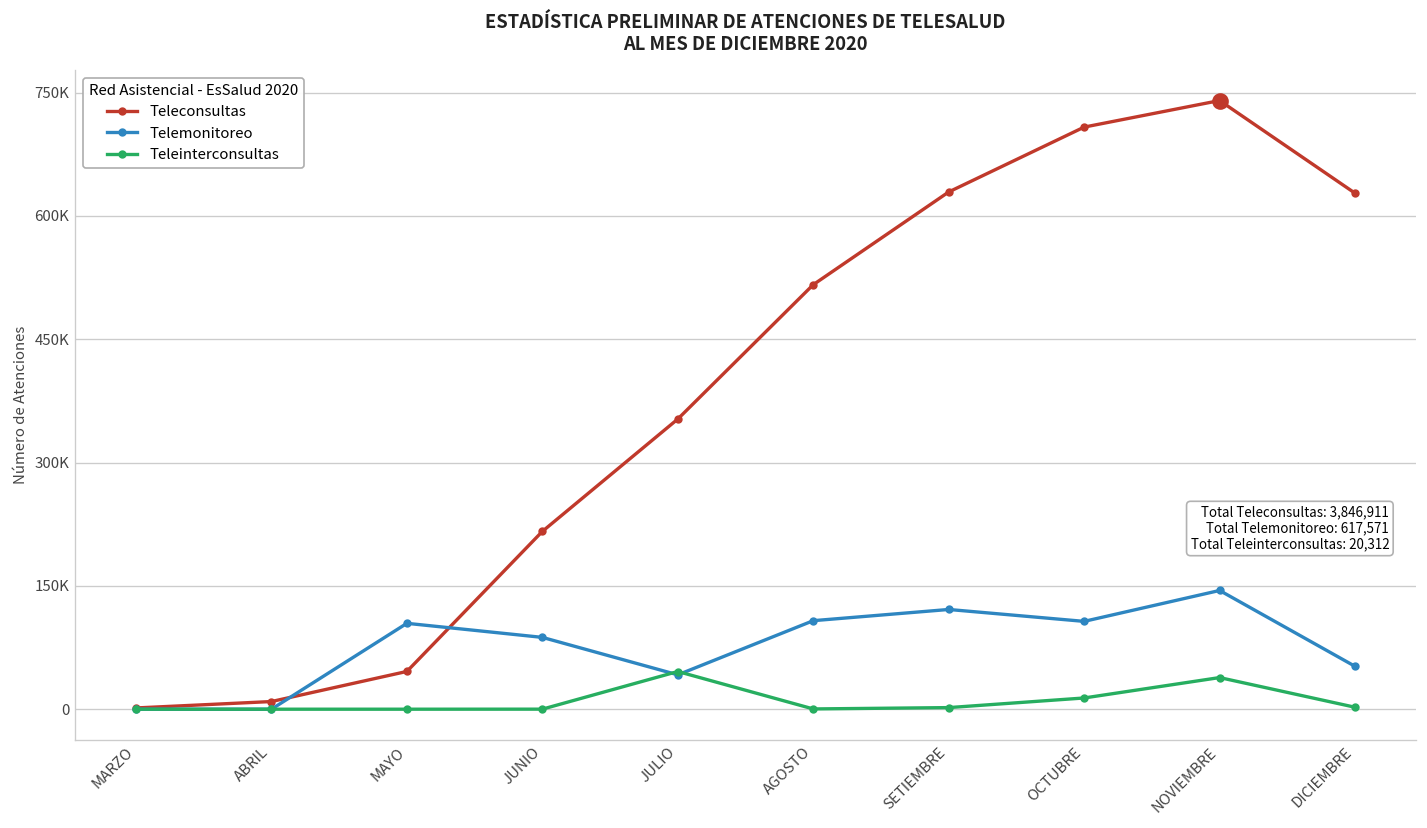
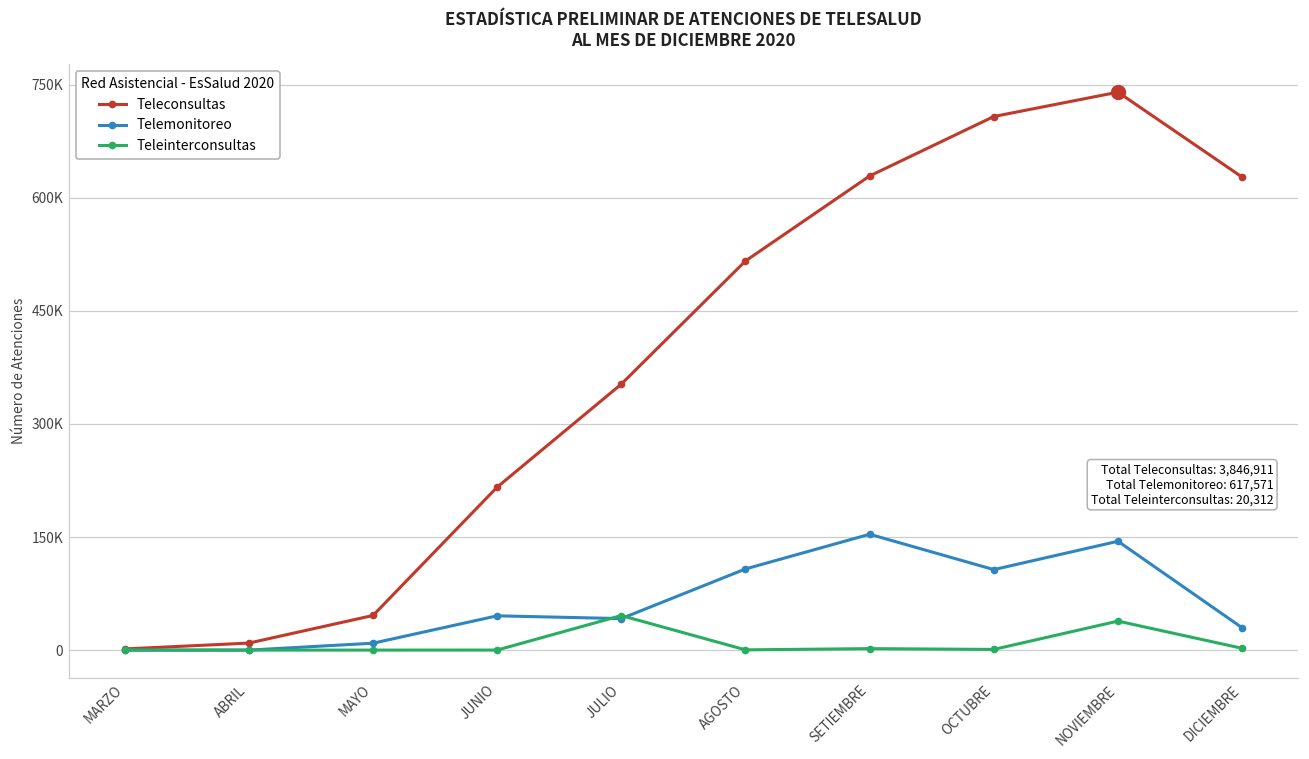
Telemonitoreo, MAYO: 100000 -> 10000
Telemonitoreo, JUNIO: 90000 -> 50000
Telemonitoreo, SETIEMBRE: 120000 -> 150000
Teleinterconsultas, OCTUBRE: 10000 -> 0
Telemonitoreo, DICIEMBRE: 50000 -> 30000
